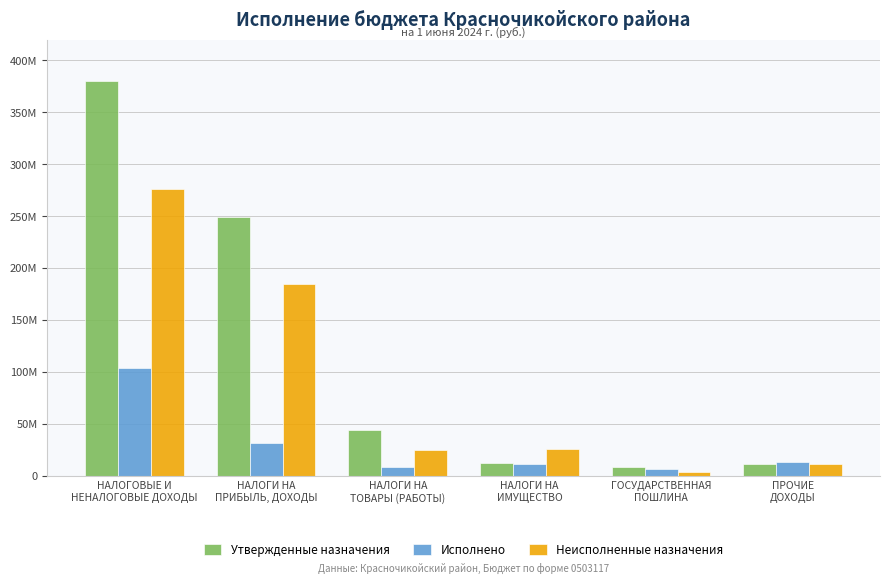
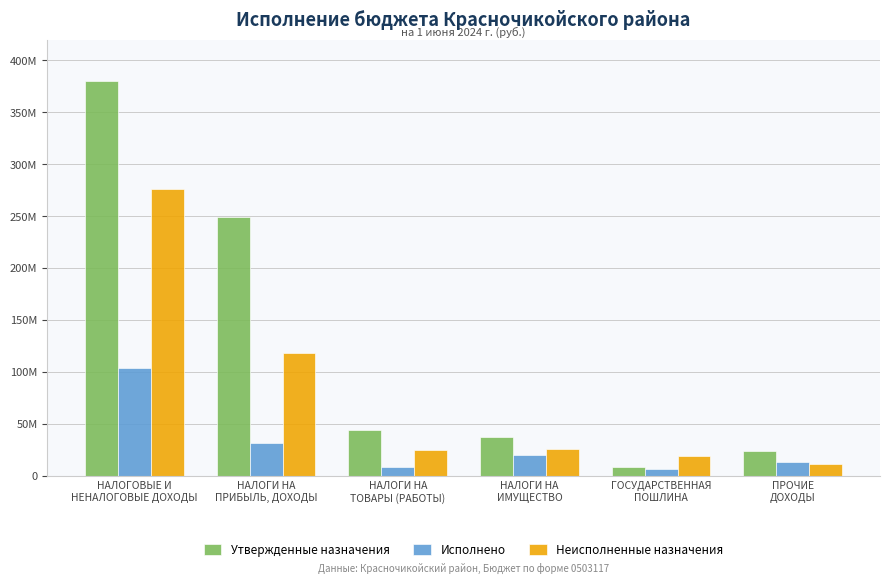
Неисполненные назначения, НАЛОГИ НА ПРИБЫЛЬ, ДОХОДЫ: 185000000 -> 119000000
Утвержденные назначения, НАЛОГИ НА ИМУЩЕСТВО: 13000000 -> 37000000
Исполнено, НАЛОГИ НА ИМУЩЕСТВО: 12000000 -> 21000000
Неисполненные назначения, ГОСУДАРСТВЕННАЯ ПОШЛИНА: 4000000 -> 19000000
Утвержденные назначения, ПРОЧИЕ ДОХОДЫ: 12000000 -> 24000000
